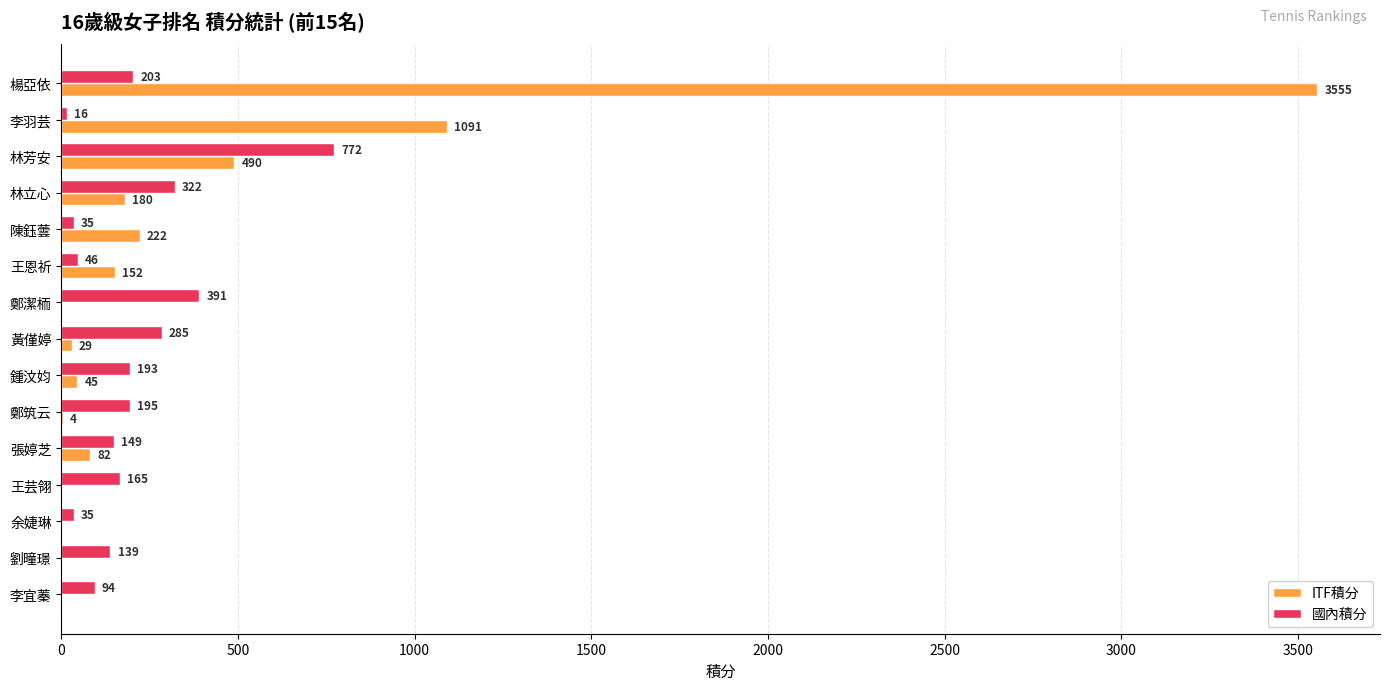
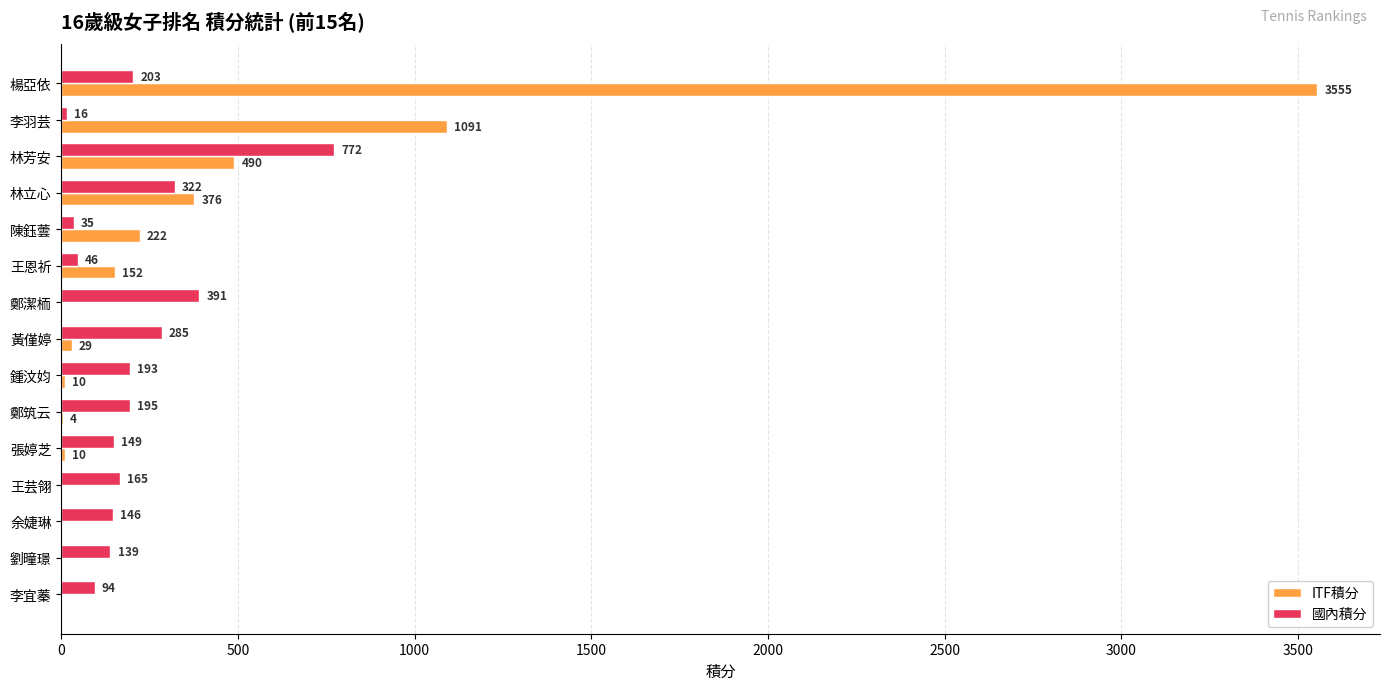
ITF積分, 林立心: 180 -> 376
ITF積分, 鍾汶㚬: 45 -> 10
ITF積分, 張婷芝: 82 -> 10
國內積分, 余婕琳: 35 -> 146
